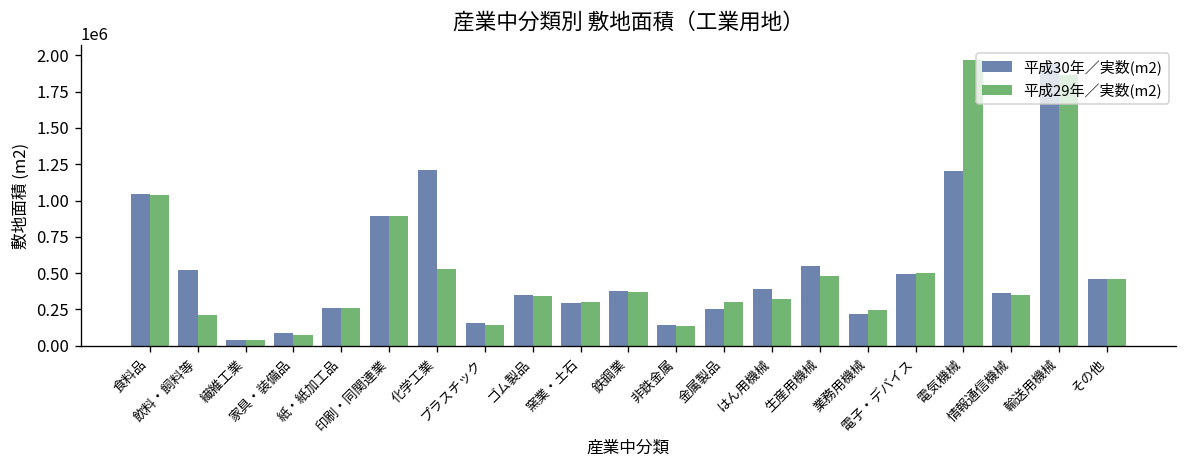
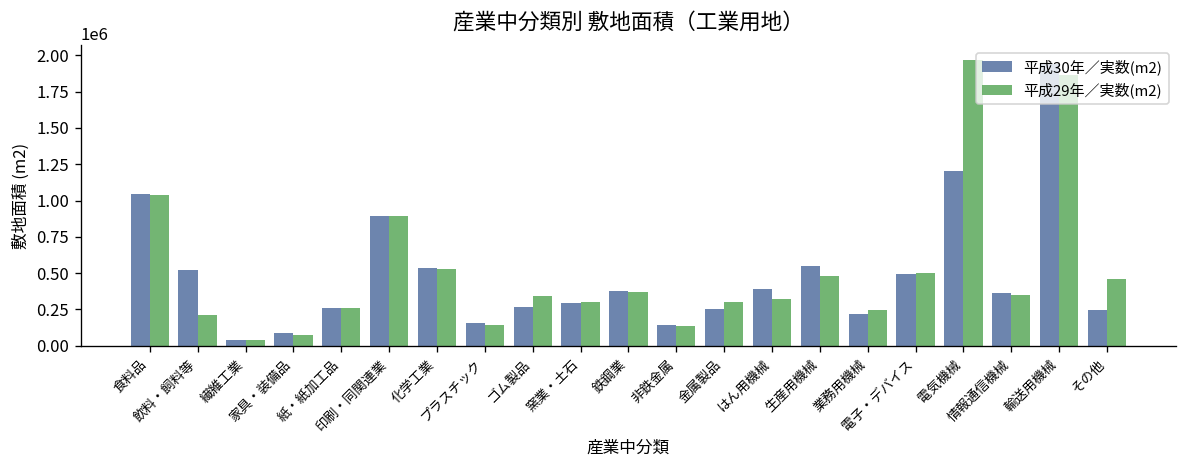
平成30年／実数(m2), 化学工業: 1210000 -> 530000
平成30年／実数(m2), ゴム製品: 350000 -> 270000
平成30年／実数(m2), その他: 460000 -> 250000
